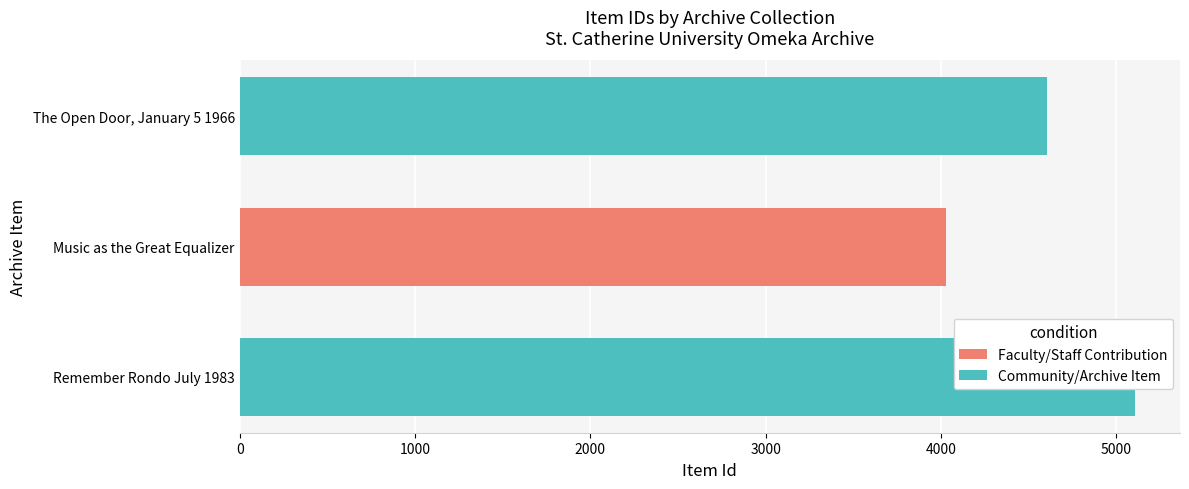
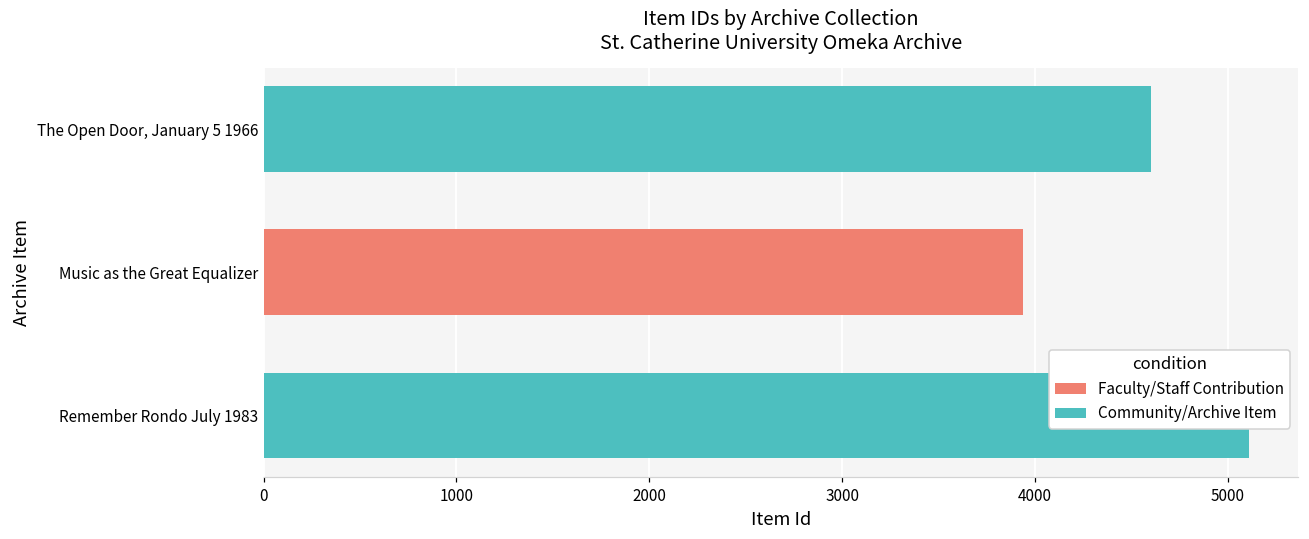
Music as the Great Equalizer: 4030 -> 3940
